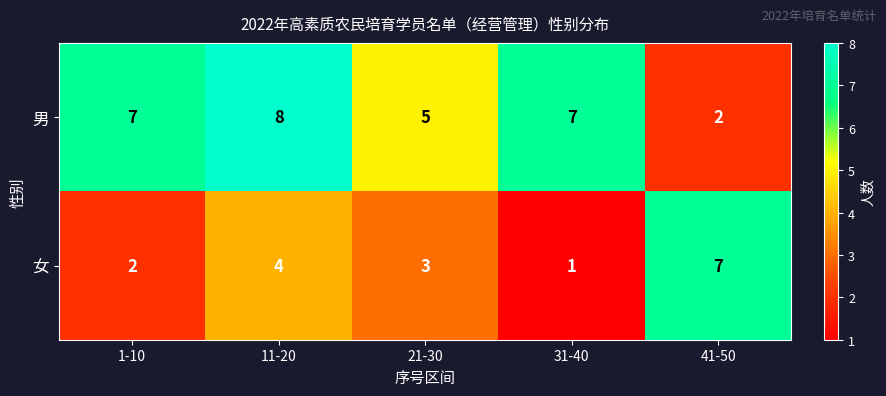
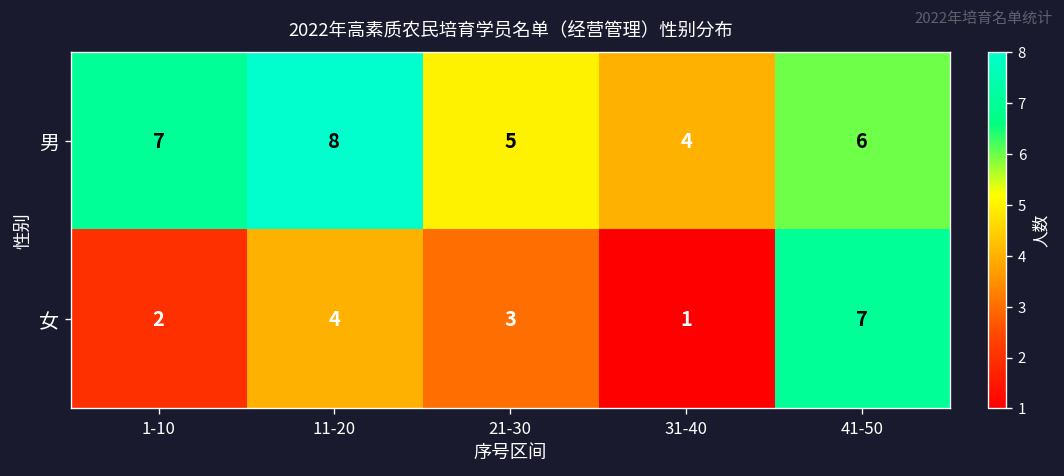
男, 31-40: 7 -> 4
男, 41-50: 2 -> 6
